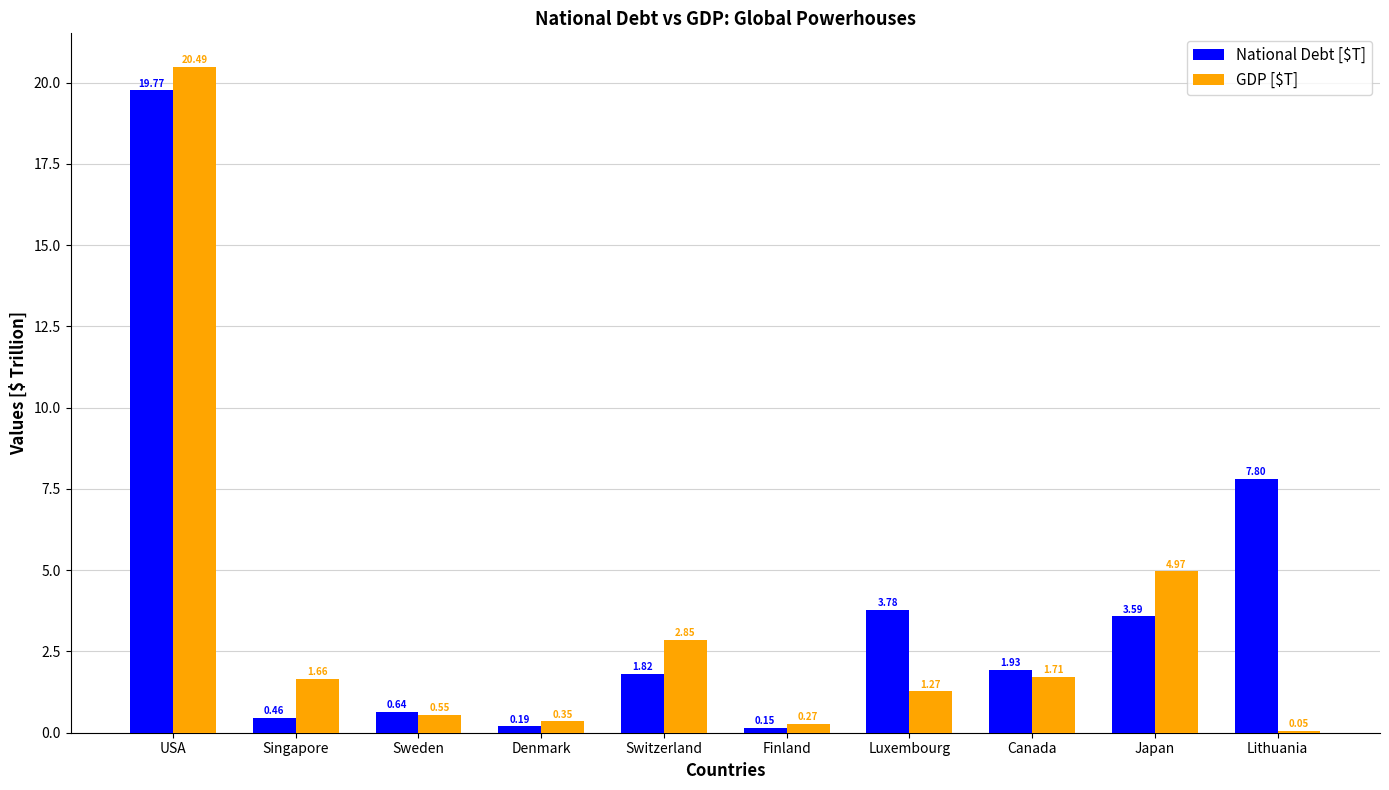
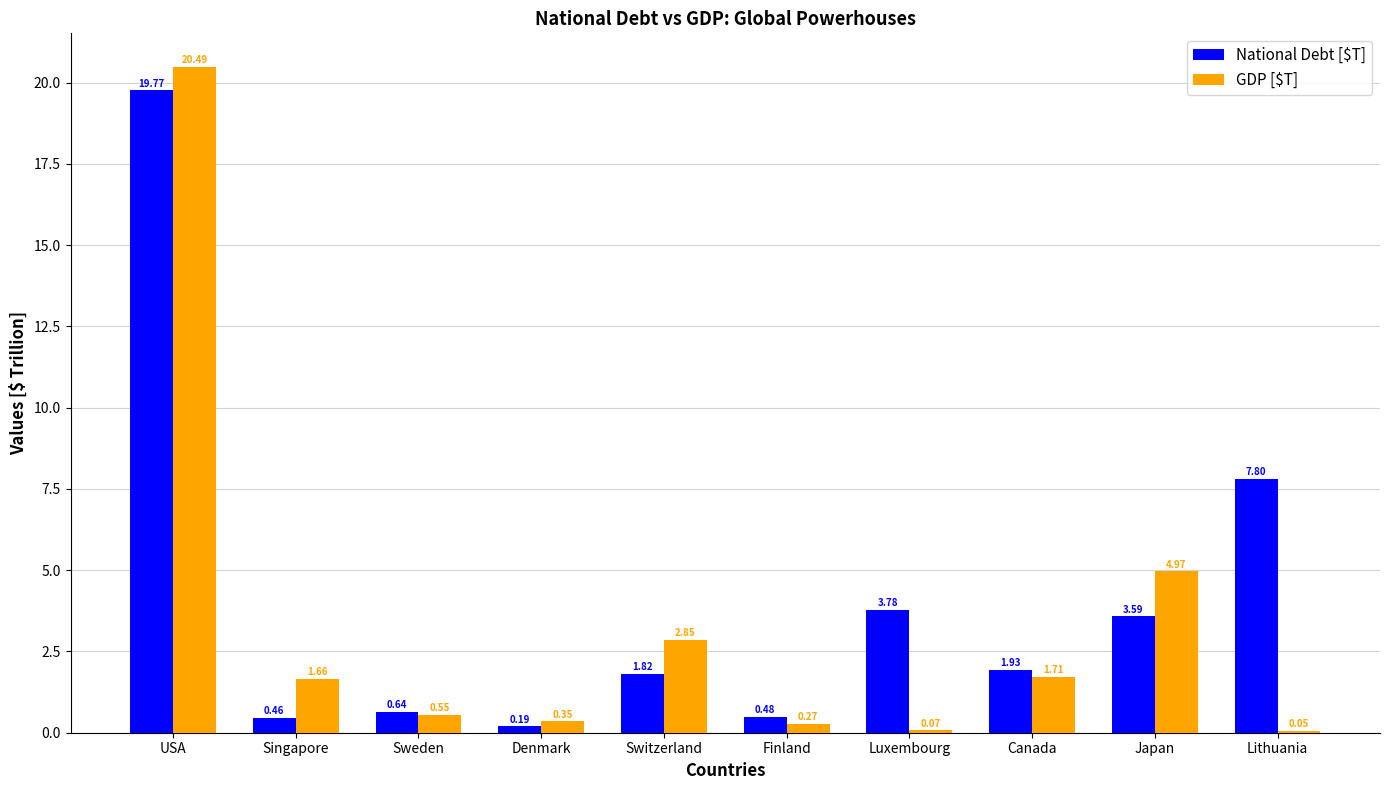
National Debt [$T], Finland: 0.15 -> 0.48
GDP [$T], Luxembourg: 1.27 -> 0.07
